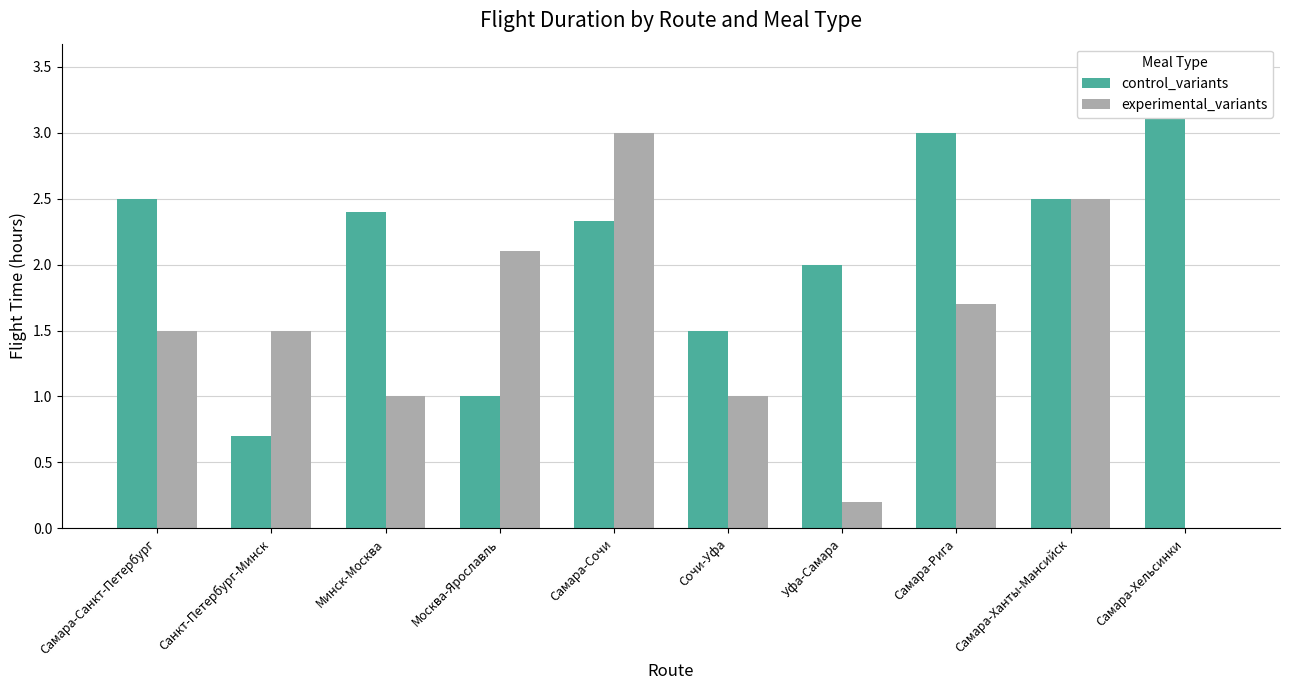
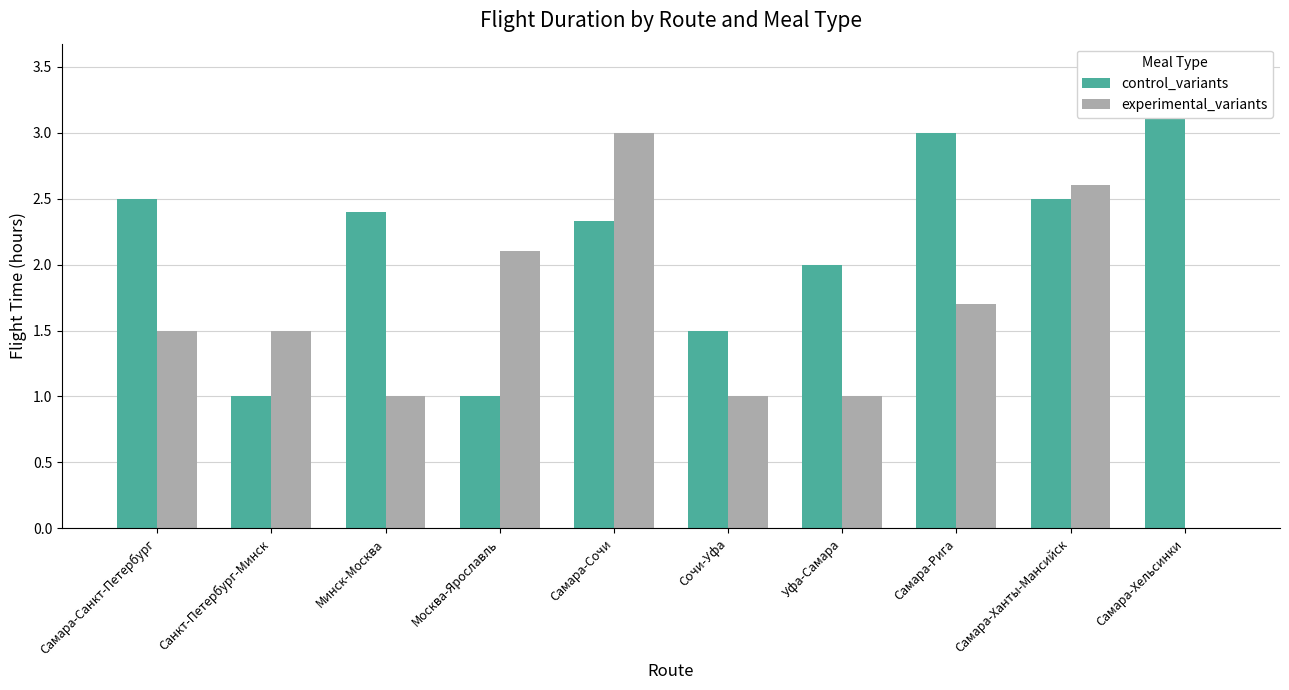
control_variants, Санкт-Петербург-Минск: 0.7 -> 1.0
experimental_variants, Уфа-Самара: 0.2 -> 1.0
experimental_variants, Самара-Ханты-Мансийск: 2.5 -> 2.6
